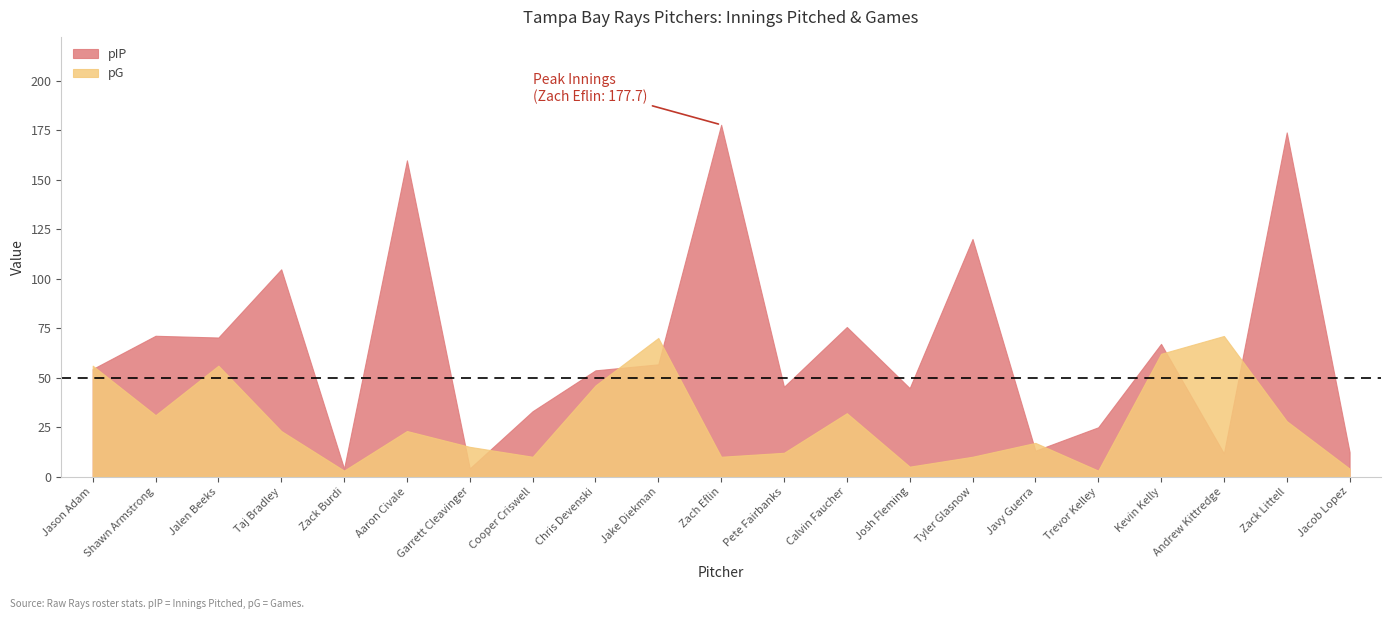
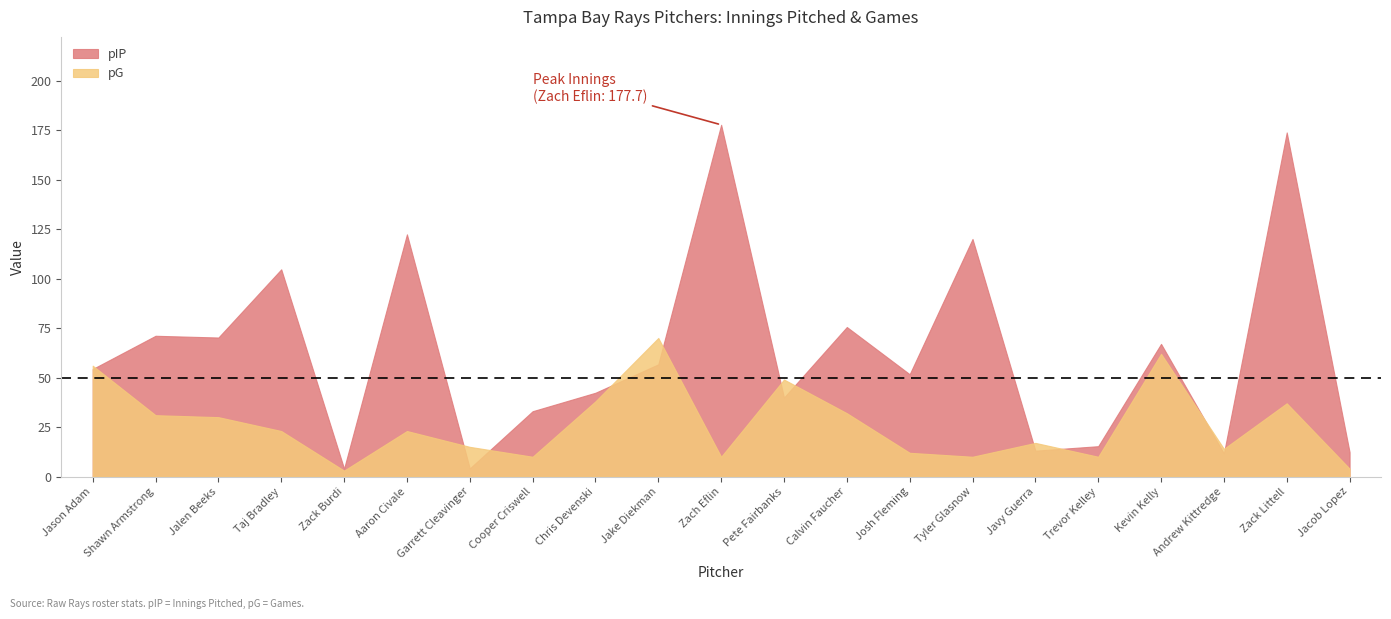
pG, Jalen Beeks: 56 -> 30
pIP, Aaron Civale: 160 -> 122
pIP, Chris Devenski: 54 -> 42
pG, Chris Devenski: 46 -> 38
pIP, Pete Fairbanks: 45 -> 40
pG, Pete Fairbanks: 12 -> 49
pIP, Josh Fleming: 45 -> 52
pG, Josh Fleming: 5 -> 12
pIP, Trevor Kelley: 25 -> 15
pG, Trevor Kelley: 3 -> 10
pG, Andrew Kittredge: 71 -> 14
pG, Zack Littell: 28 -> 37
